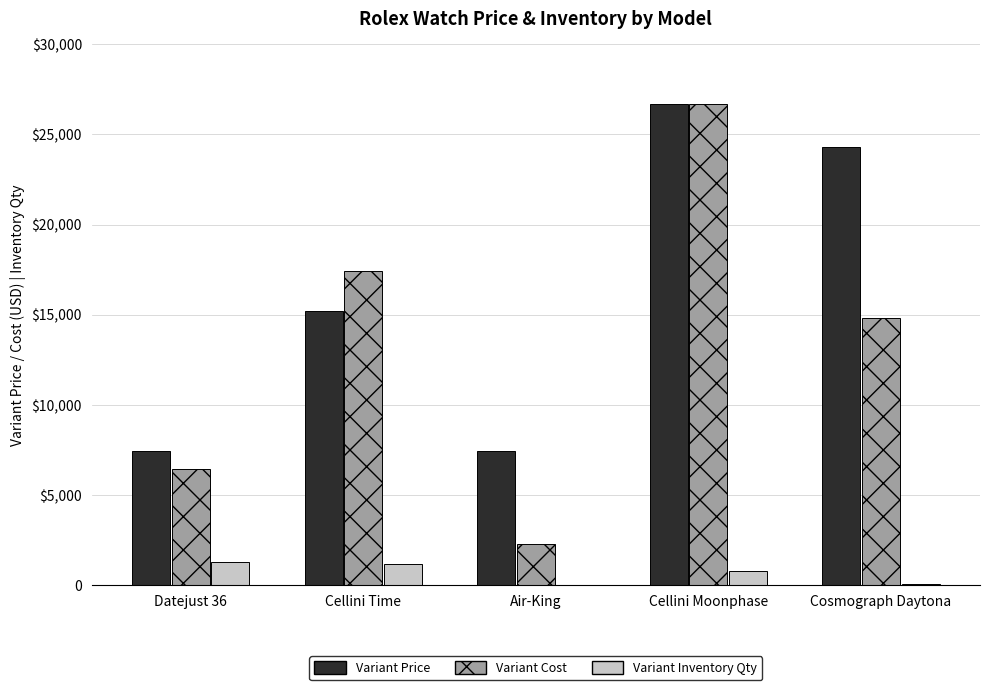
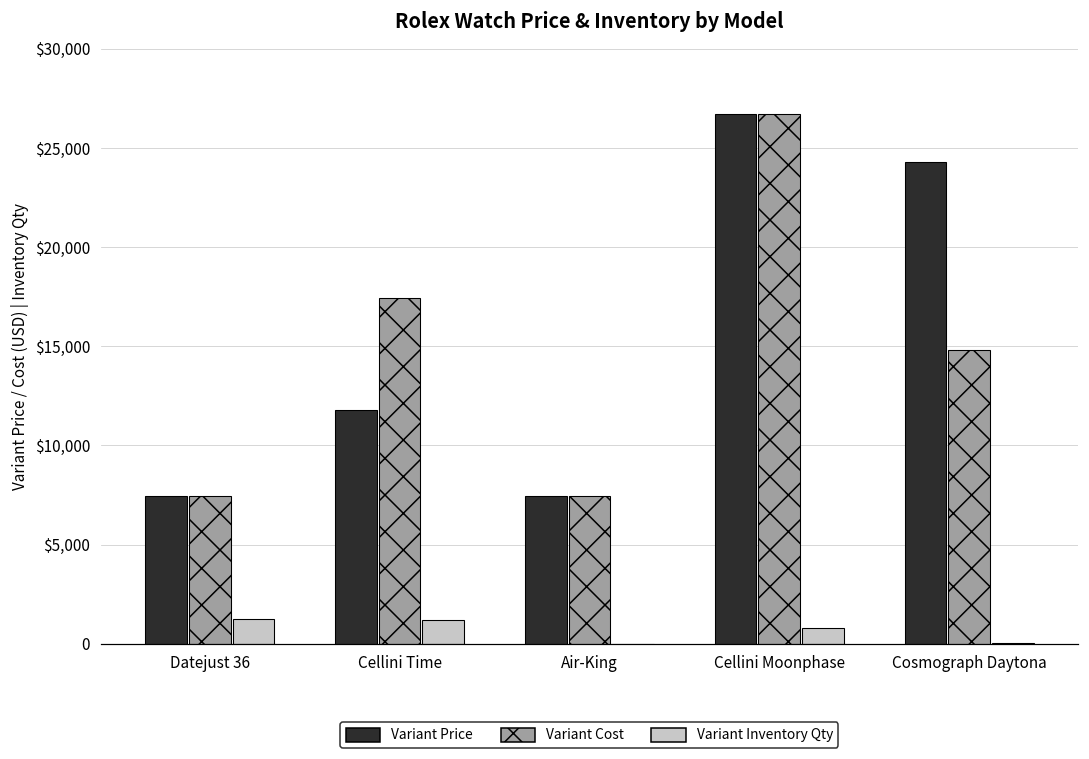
Variant Cost, Datejust 36: $6,500 -> $7,500
Variant Price, Cellini Time: $15,200 -> $11,800
Variant Cost, Air-King: $2,300 -> $7,500
